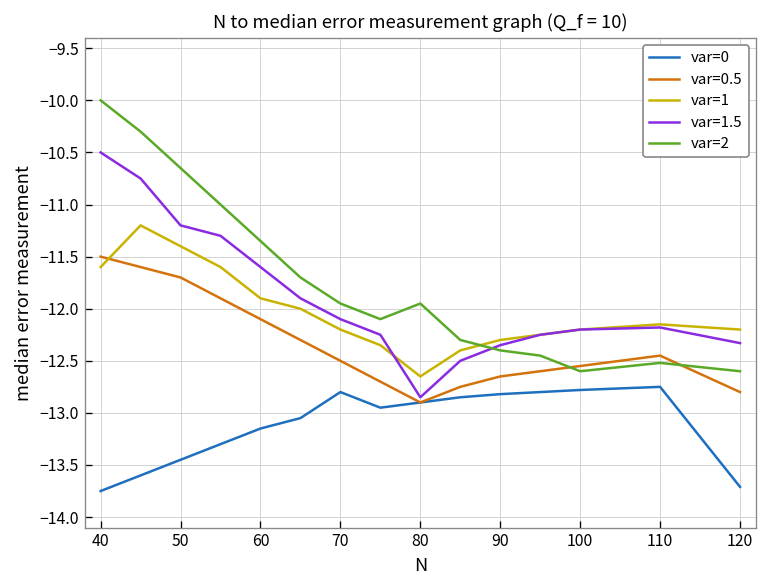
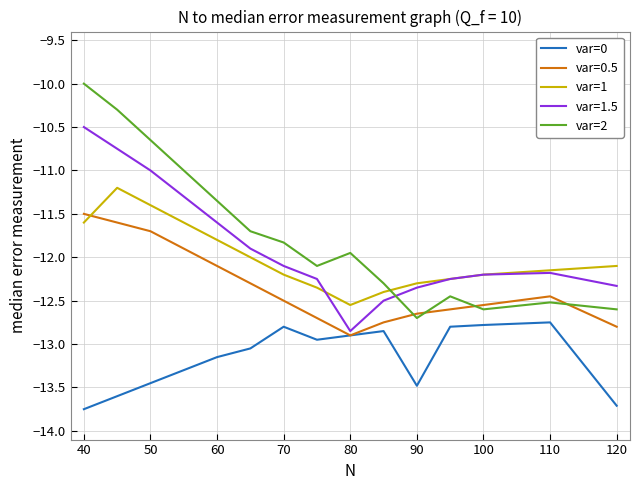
var=1.5, 50: -11.2 -> -11.0
var=1, 60: -11.9 -> -11.8
var=2, 70: -12.0 -> -11.8
var=1, 80: -12.7 -> -12.6
var=0, 90: -12.8 -> -13.5
var=2, 90: -12.4 -> -12.7
var=1, 120: -12.2 -> -12.1
